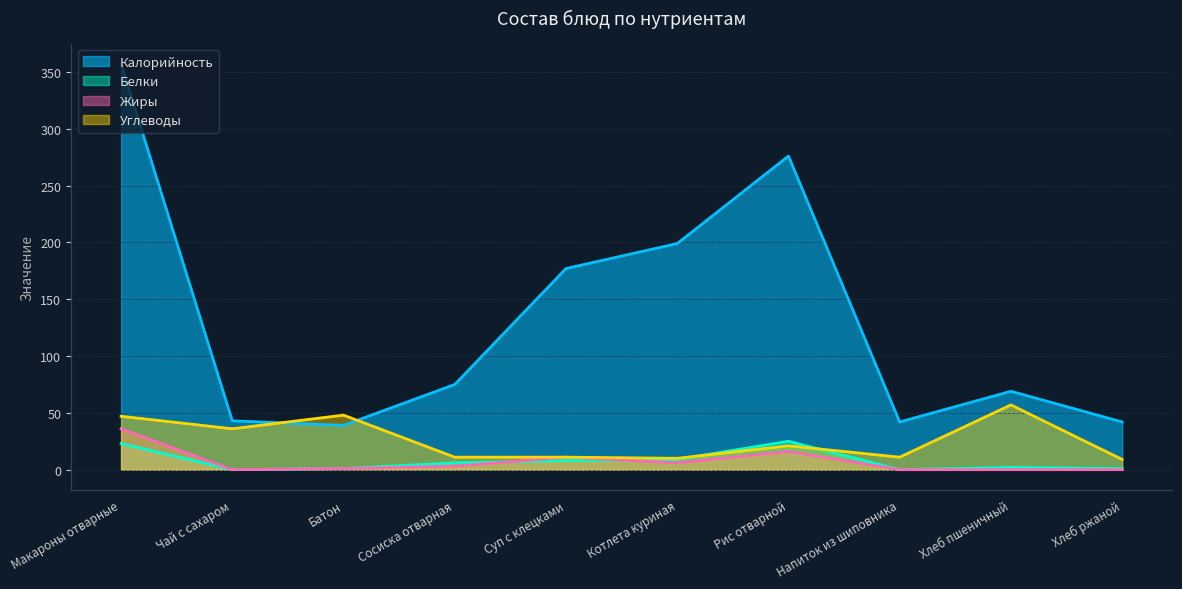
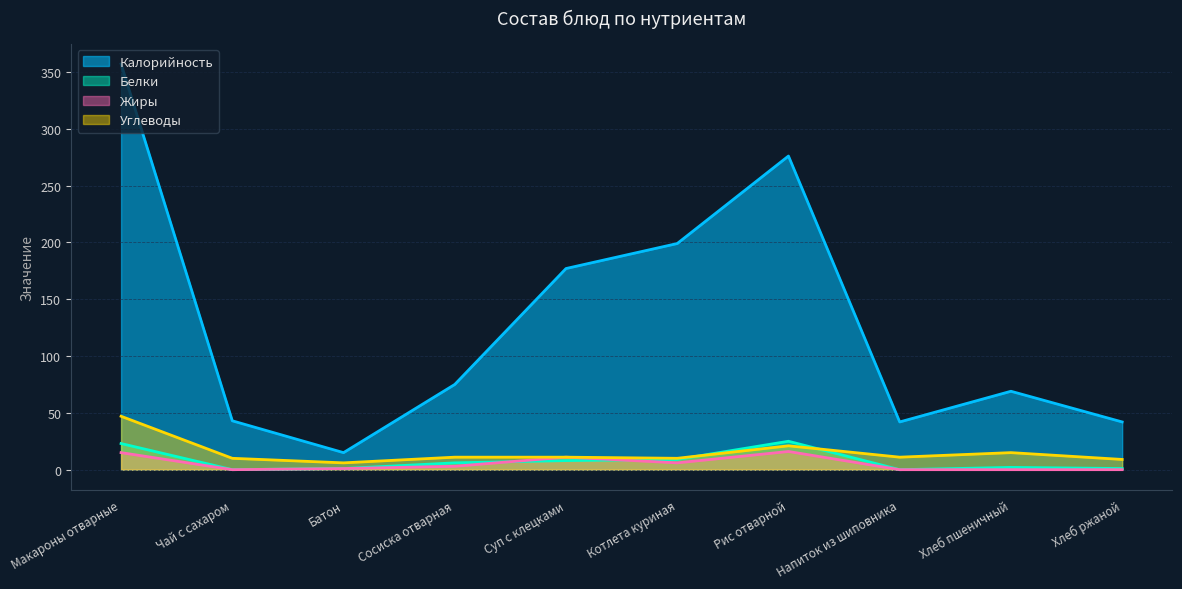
Жиры, Макароны отварные: 36 -> 15
Углеводы, Чай с сахаром: 36 -> 10
Калорийность, Батон: 39 -> 15
Углеводы, Батон: 48 -> 6
Углеводы, Хлеб пшеничный: 57 -> 15
